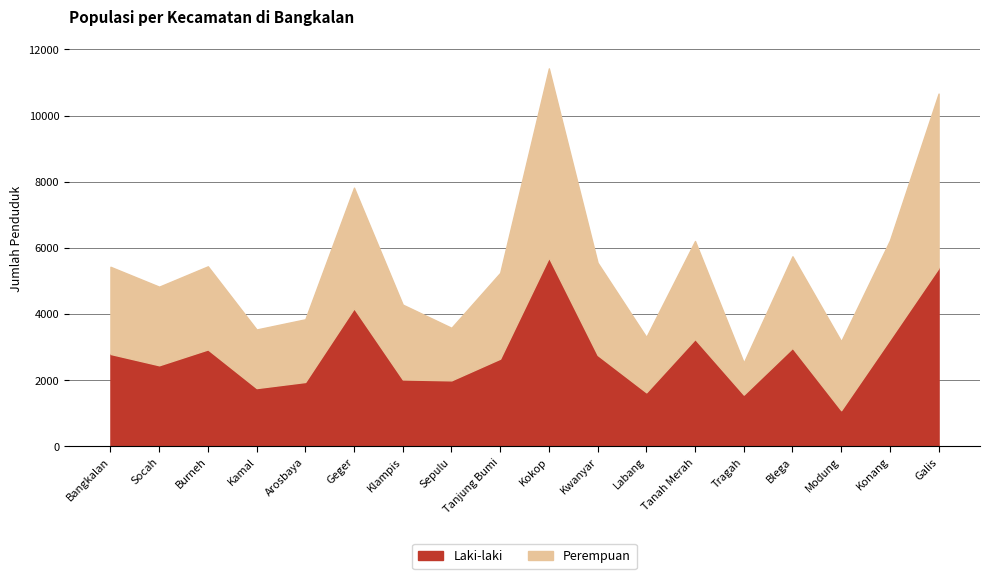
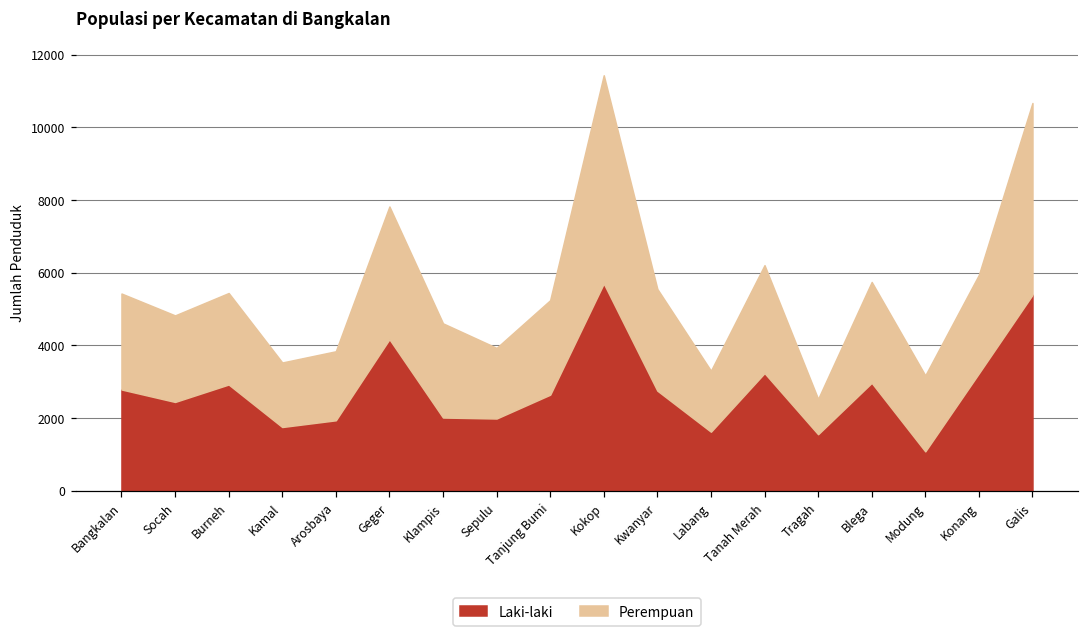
Perempuan, Klampis: 2300 -> 2600
Perempuan, Sepulu: 1600 -> 1900
Perempuan, Konang: 3000 -> 2700
